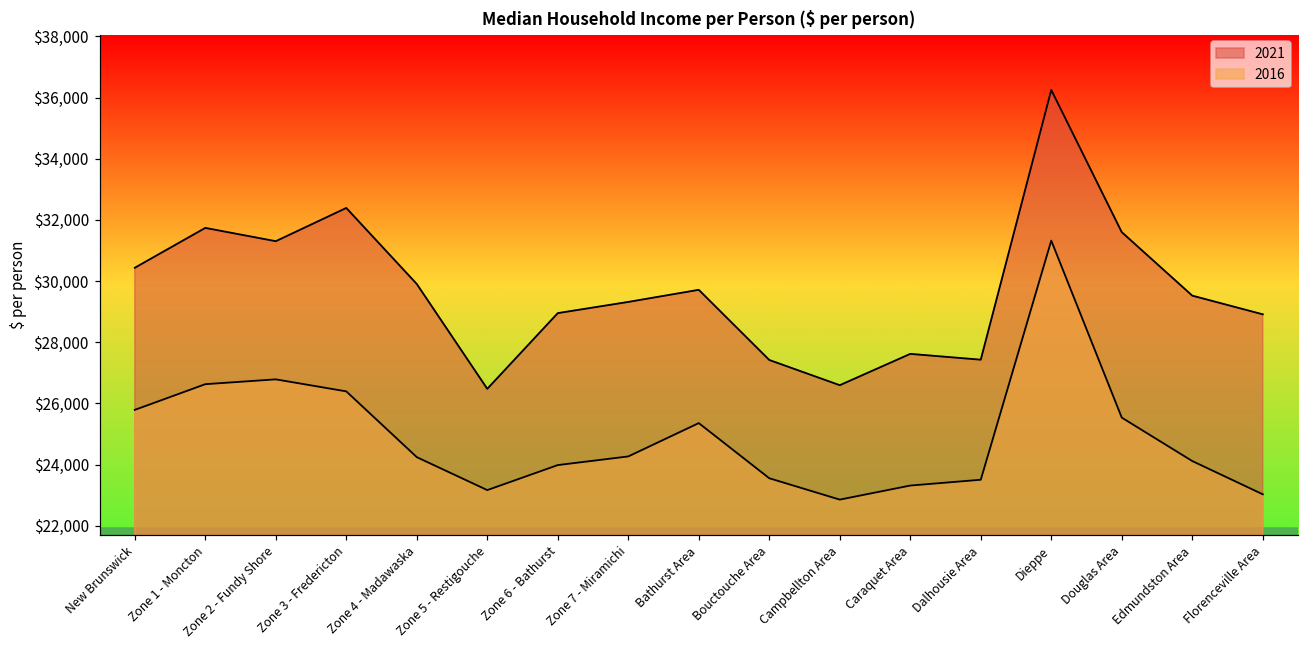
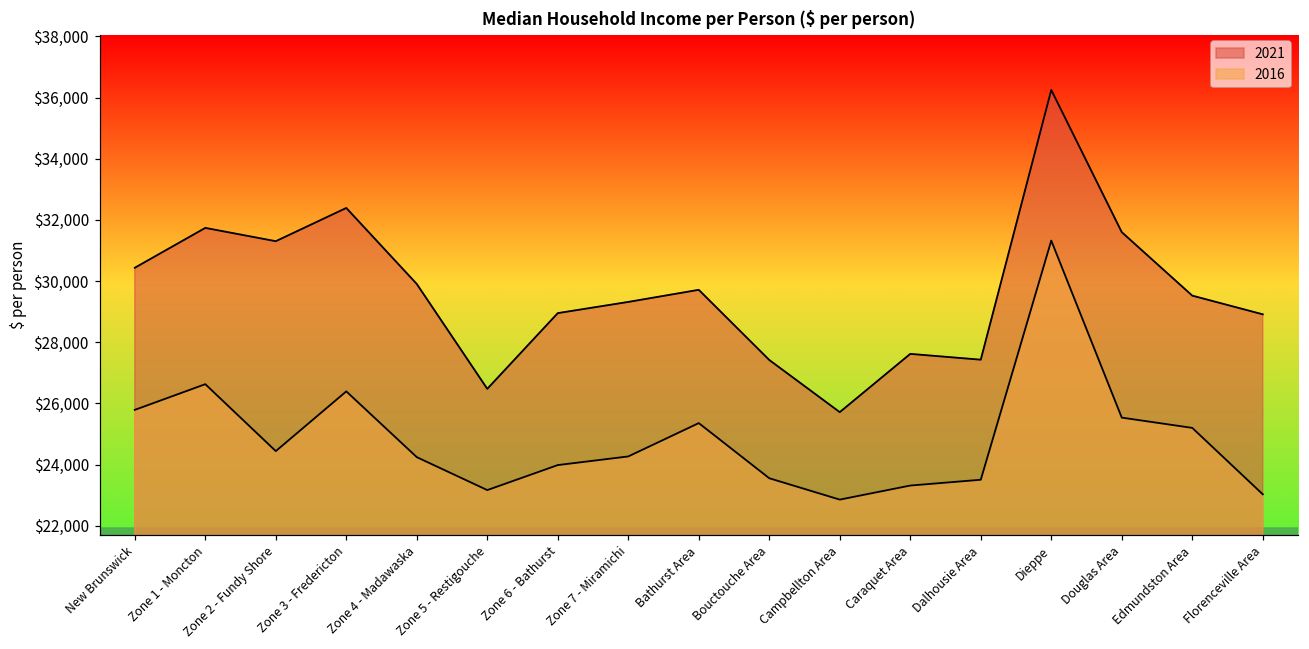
2016, Zone 2 - Fundy Shore: $26,800 -> $24,400
2021, Campbellton Area: $26,600 -> $25,700
2016, Edmundston Area: $24,100 -> $25,200
